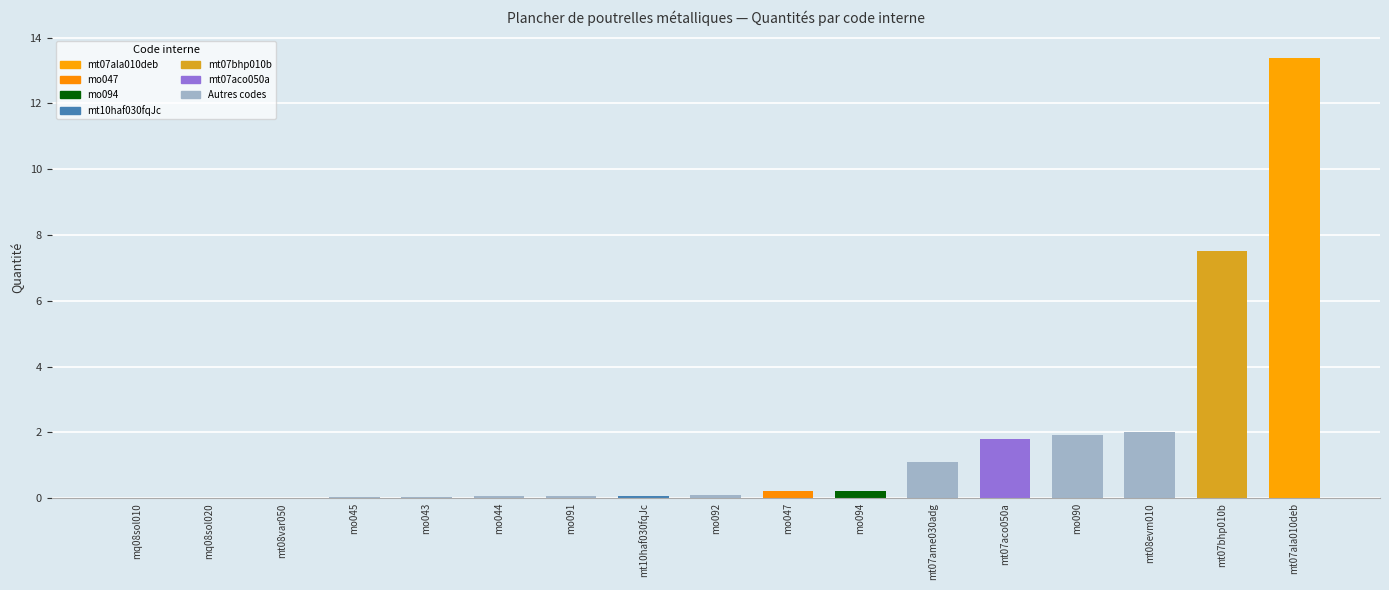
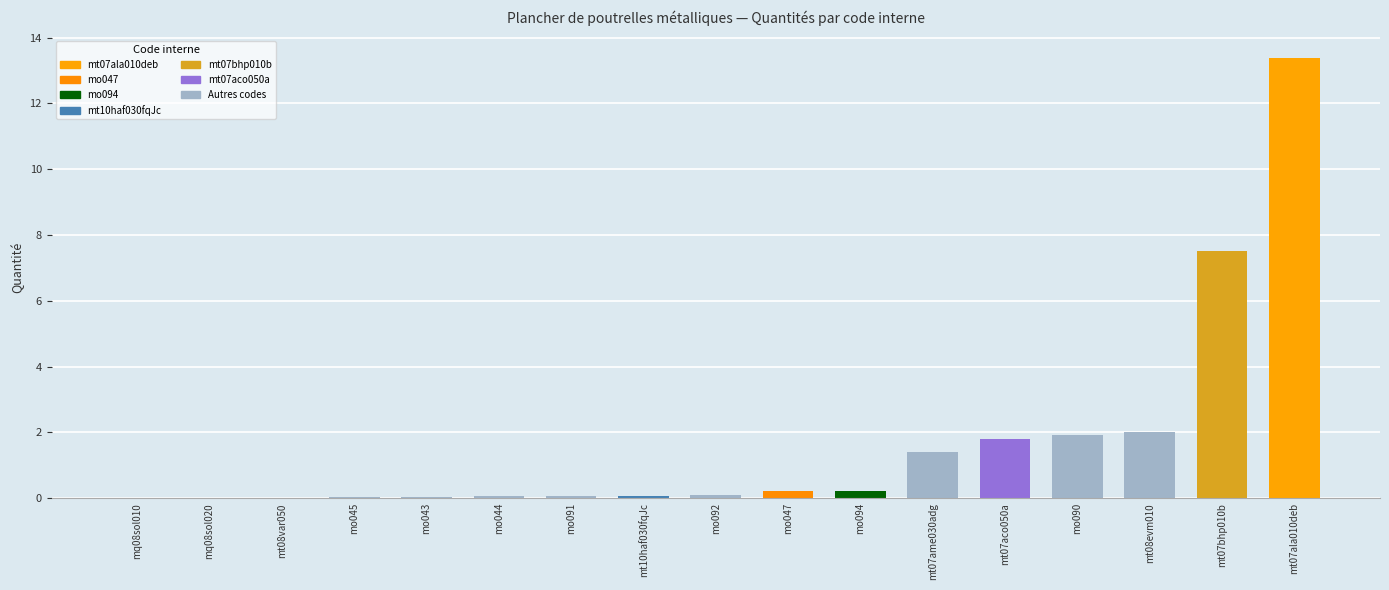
mt07ame030adg: 1.1 -> 1.4
